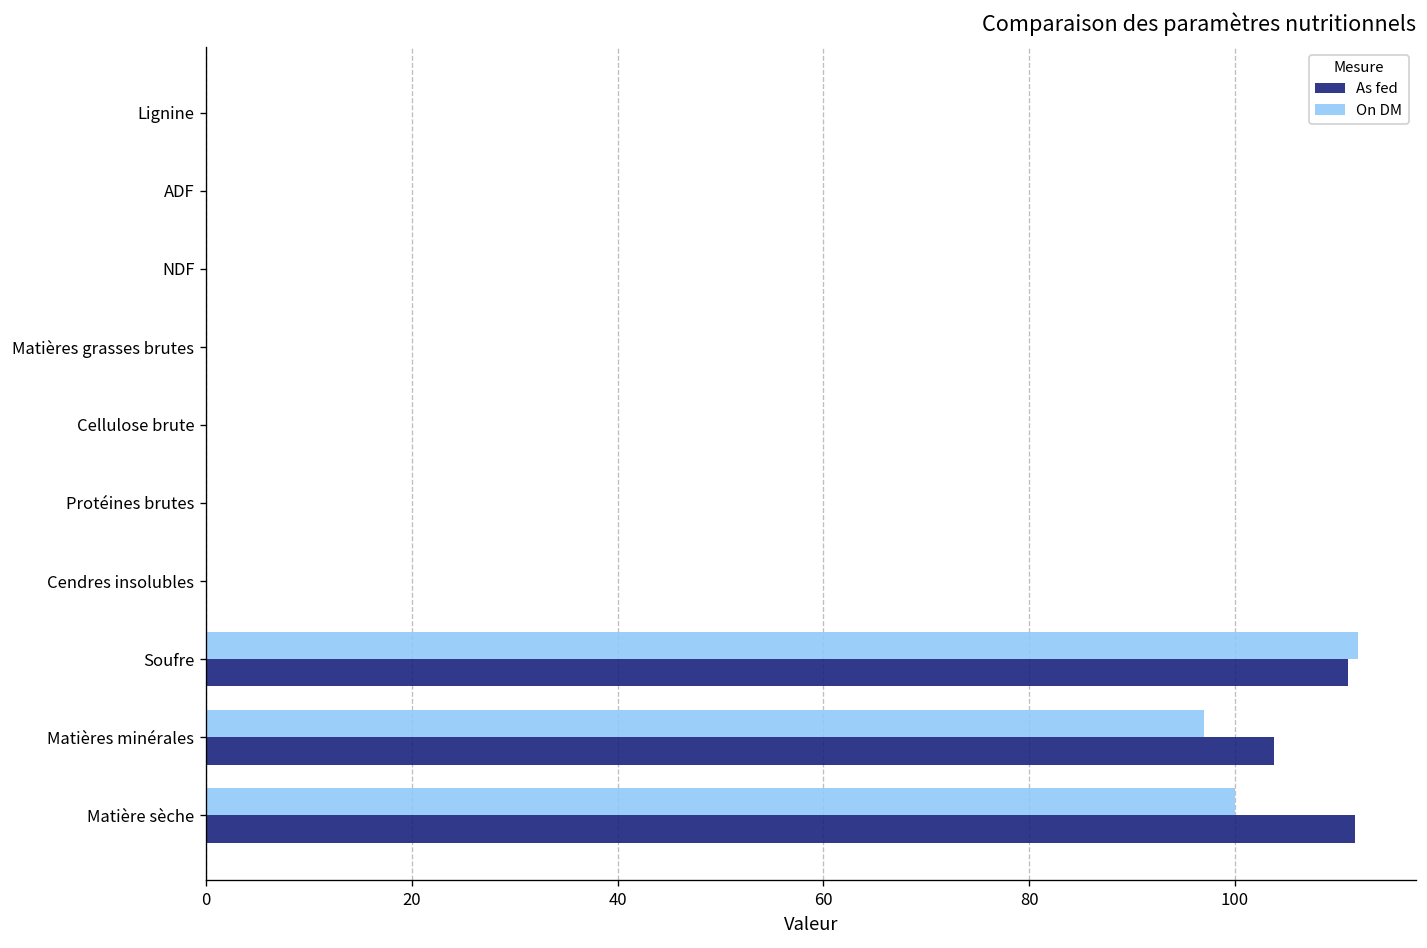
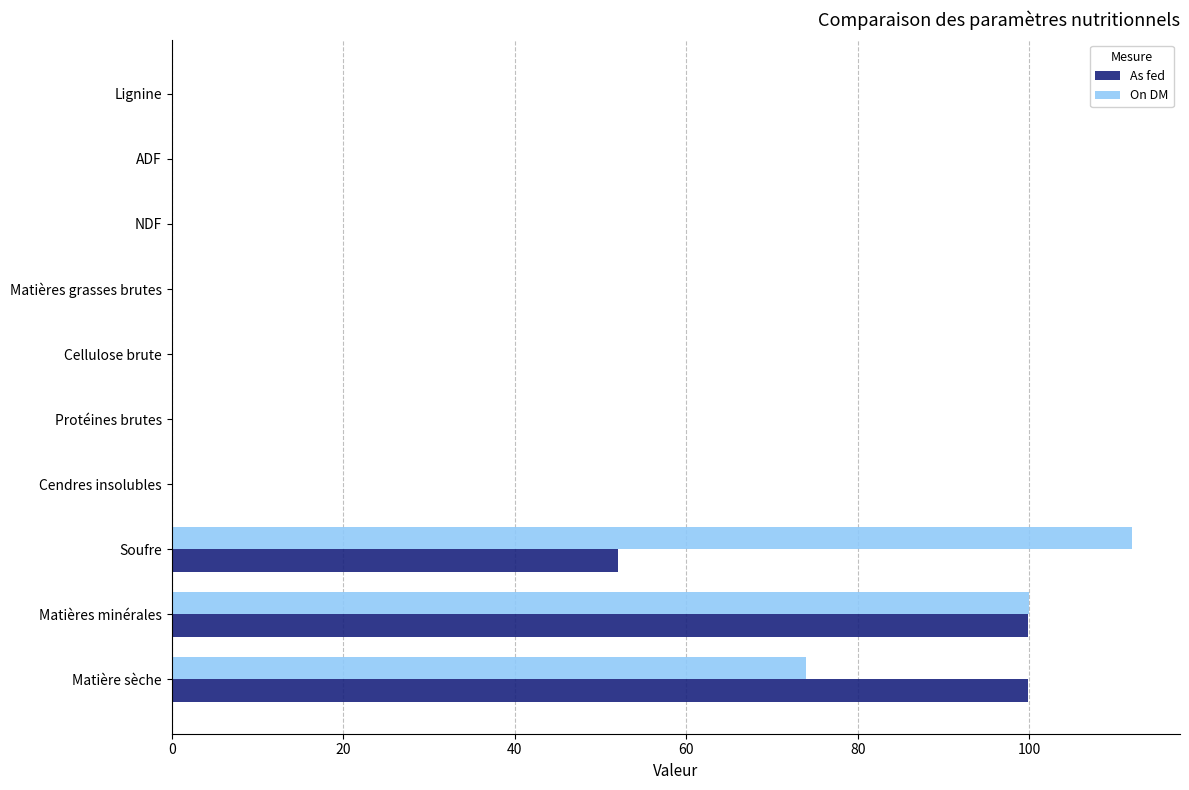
As fed, Soufre: 111 -> 52
On DM, Matières minérales: 97 -> 100
As fed, Matières minérales: 104 -> 100
On DM, Matière sèche: 100 -> 74
As fed, Matière sèche: 112 -> 100
